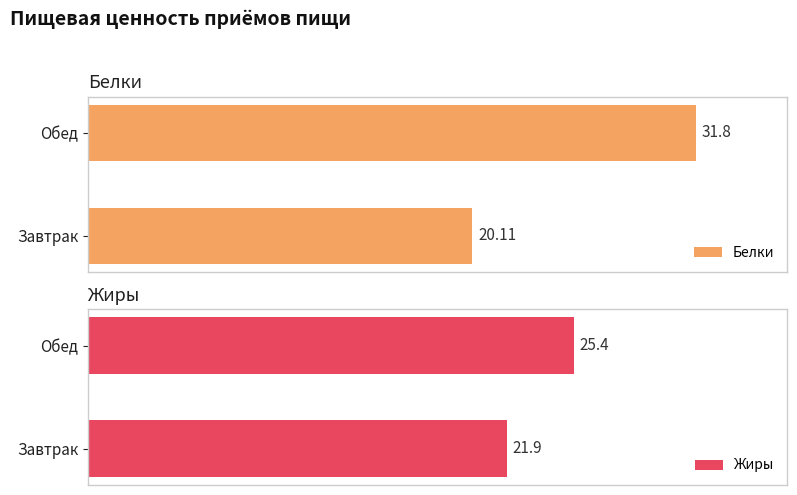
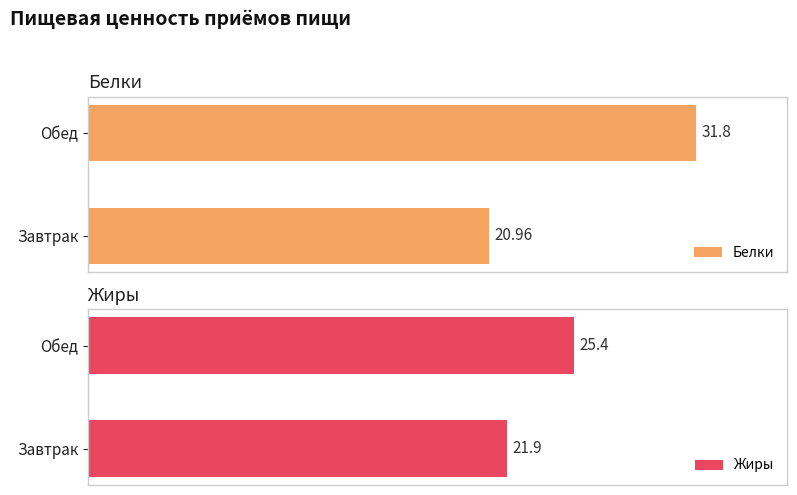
Белки, Завтрак: 20.11 -> 20.96
